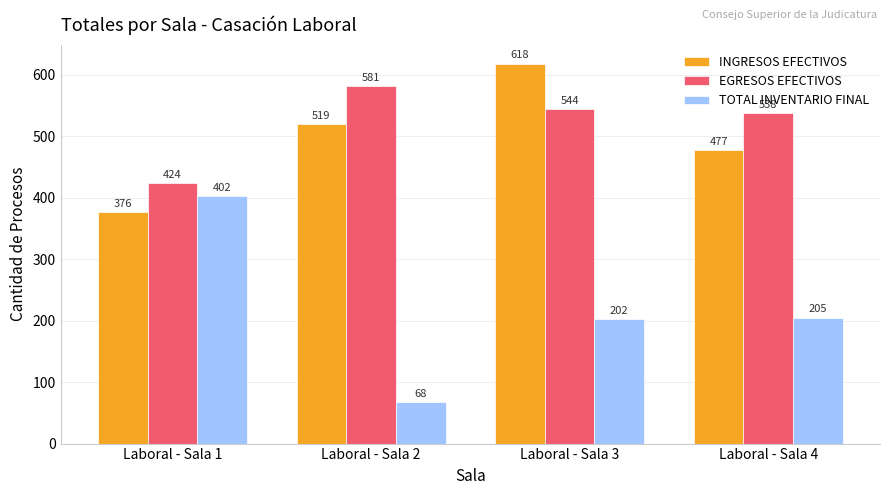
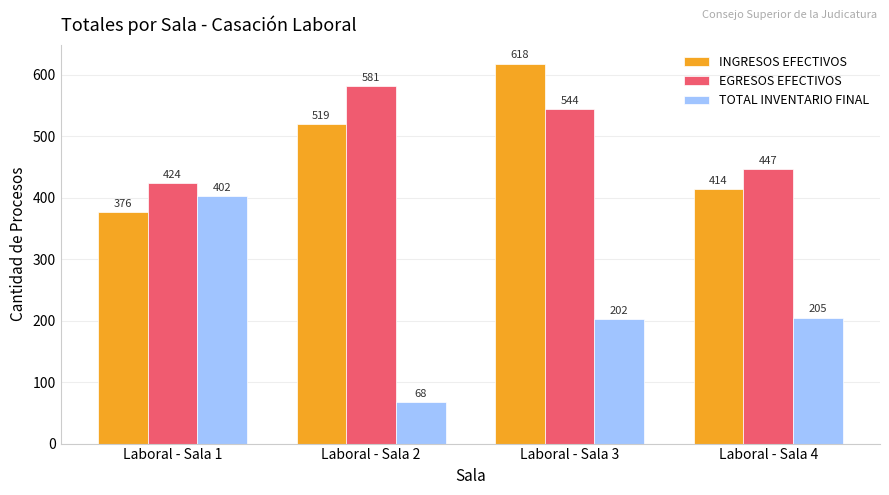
INGRESOS EFECTIVOS, Laboral - Sala 4: 477 -> 414
EGRESOS EFECTIVOS, Laboral - Sala 4: 538 -> 447
